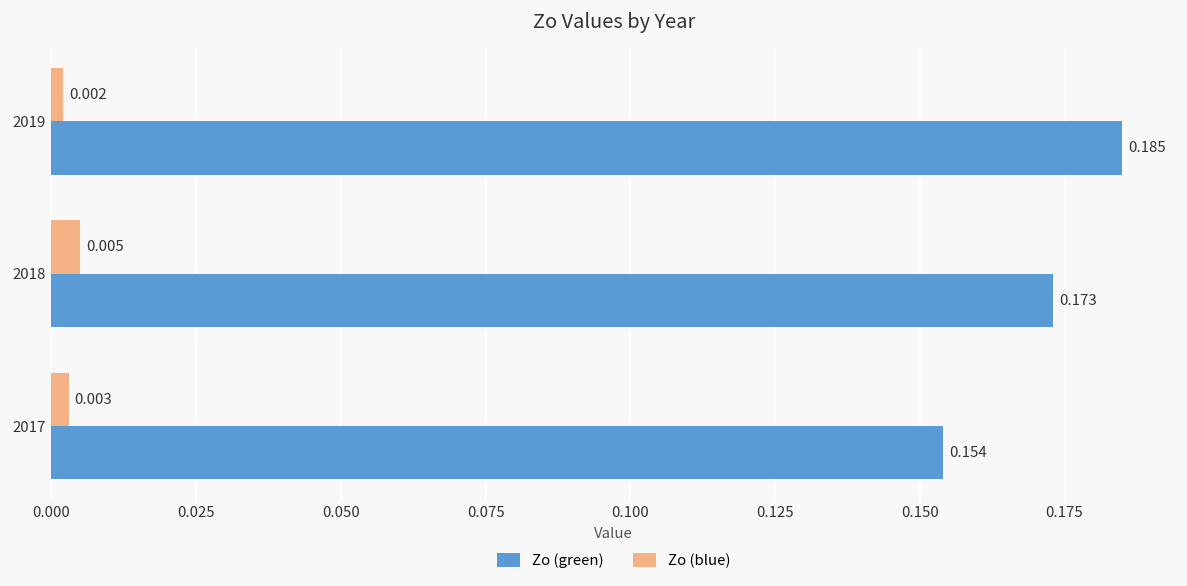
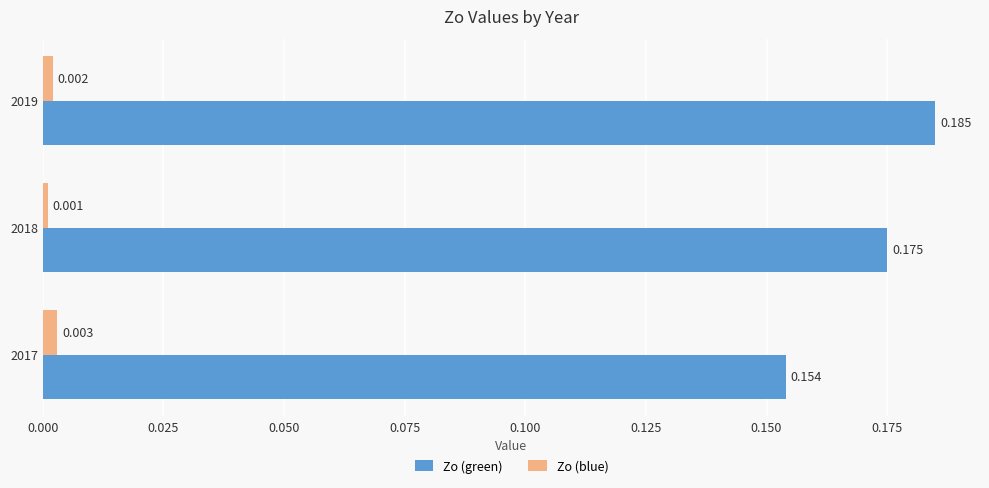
Zo (blue), 2018: 0.005 -> 0.001
Zo (green), 2018: 0.173 -> 0.175
